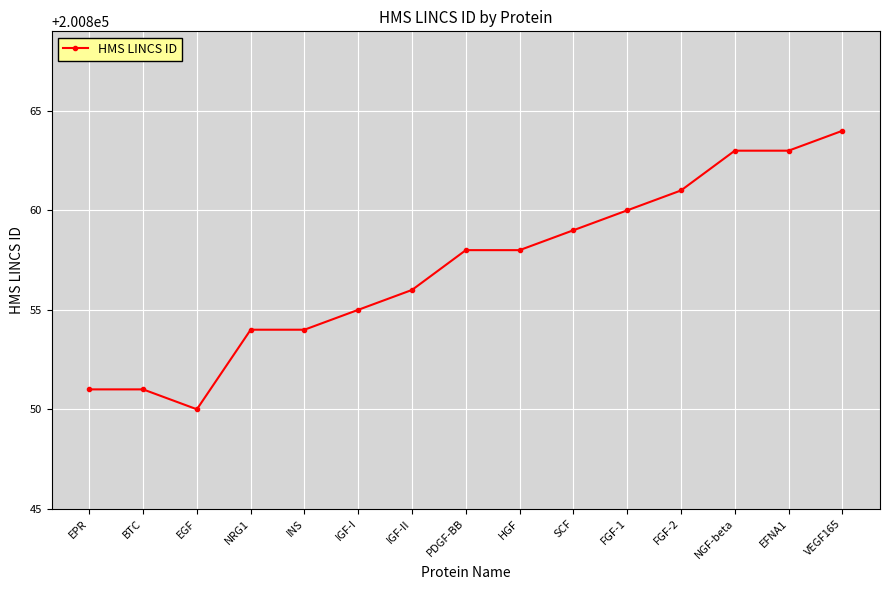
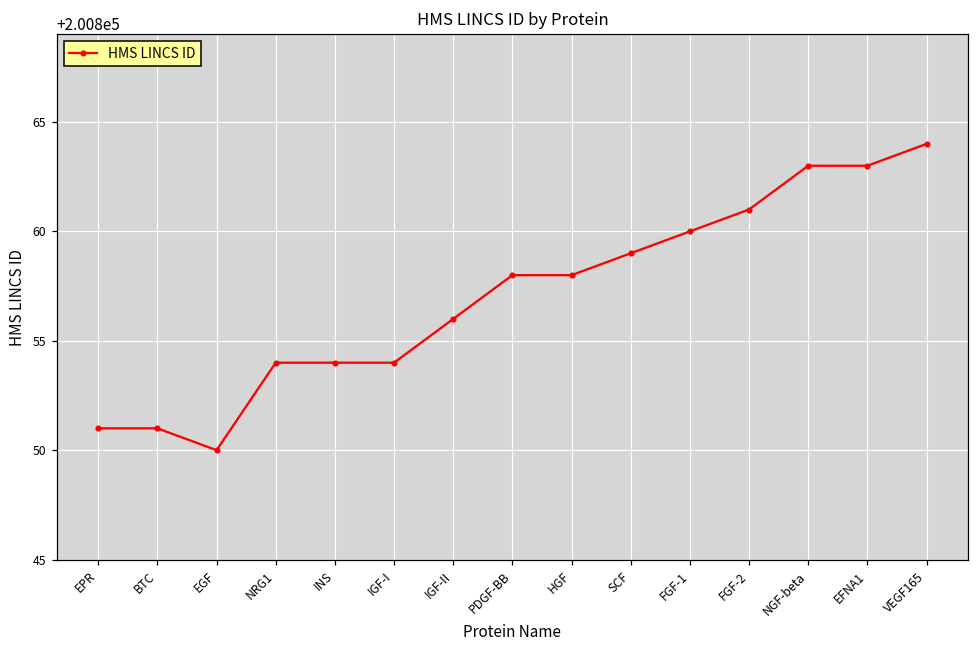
IGF-I: 200855 -> 200854
